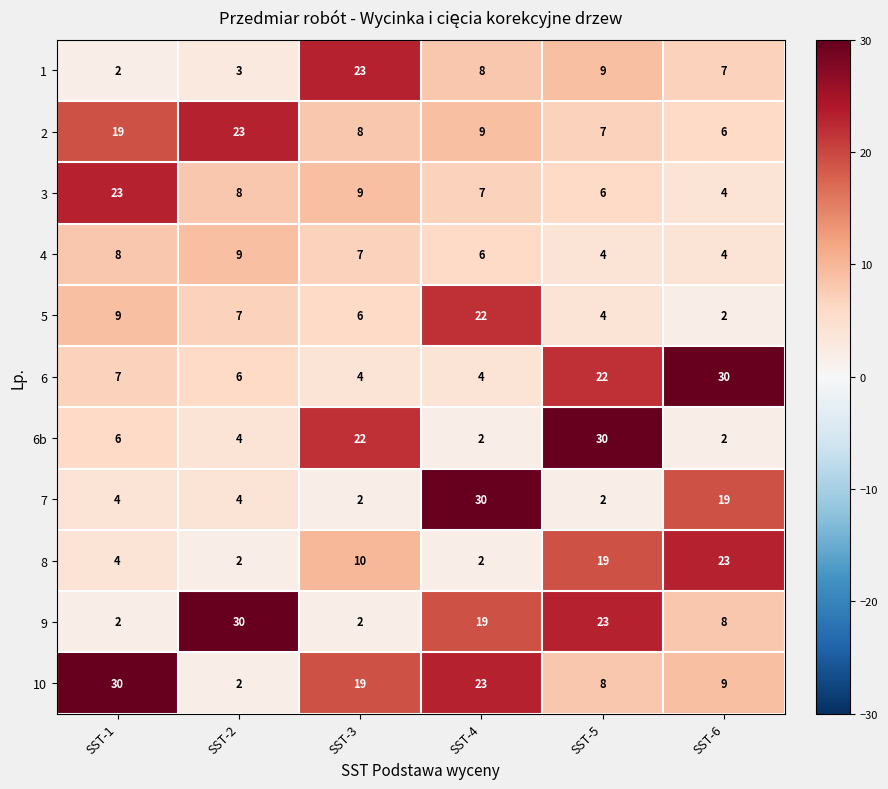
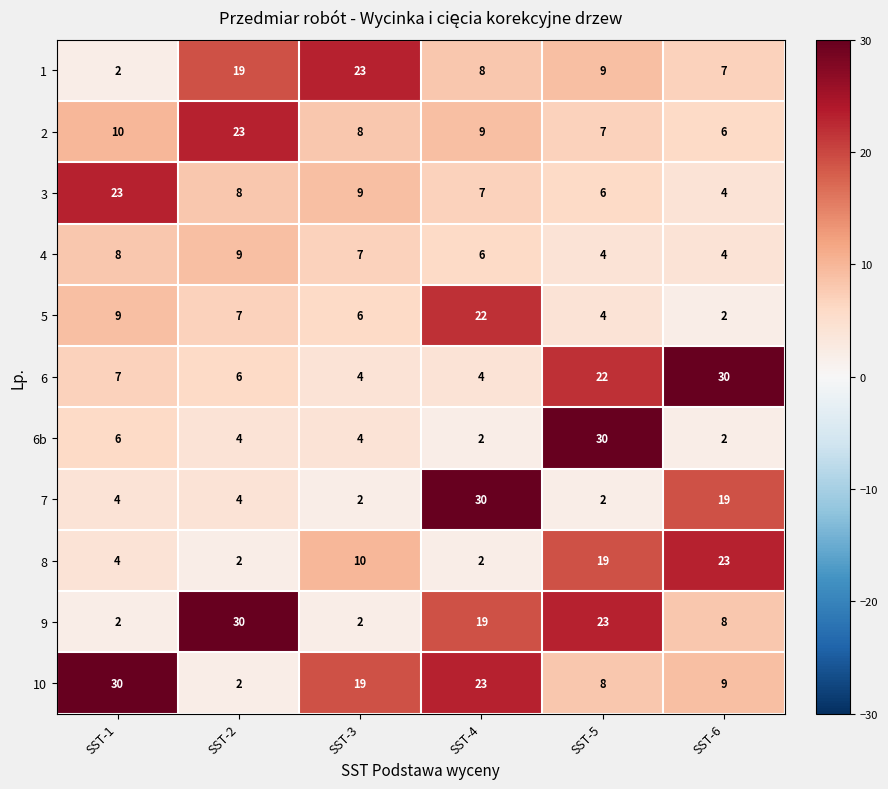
1, SST-2: 3 -> 19
2, SST-1: 19 -> 10
6b, SST-3: 22 -> 4
